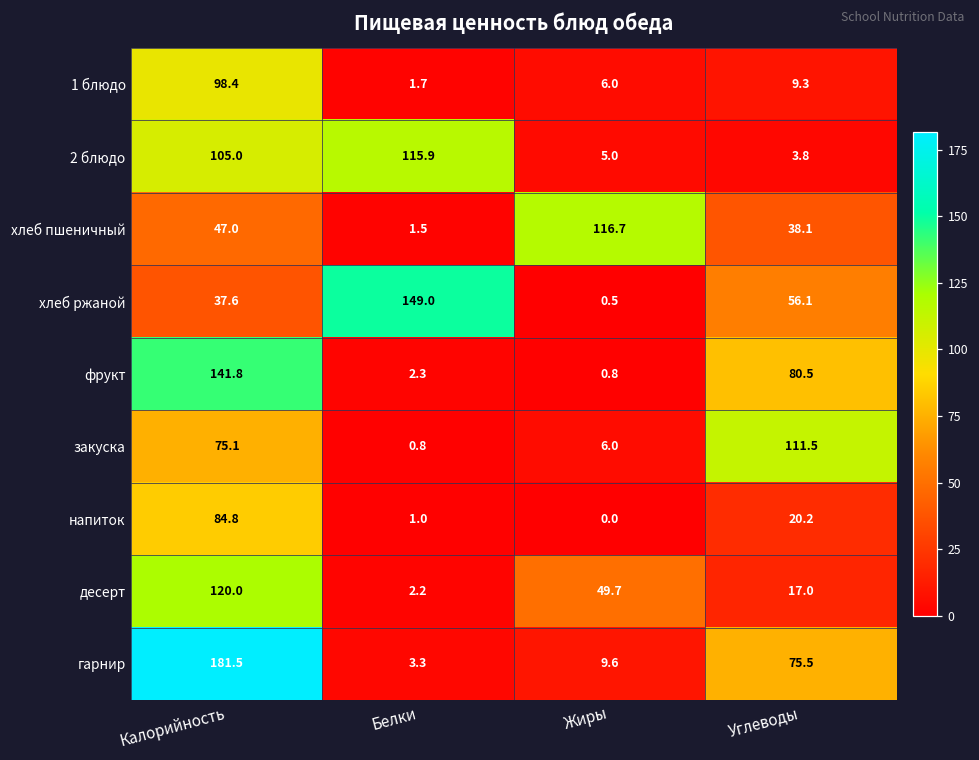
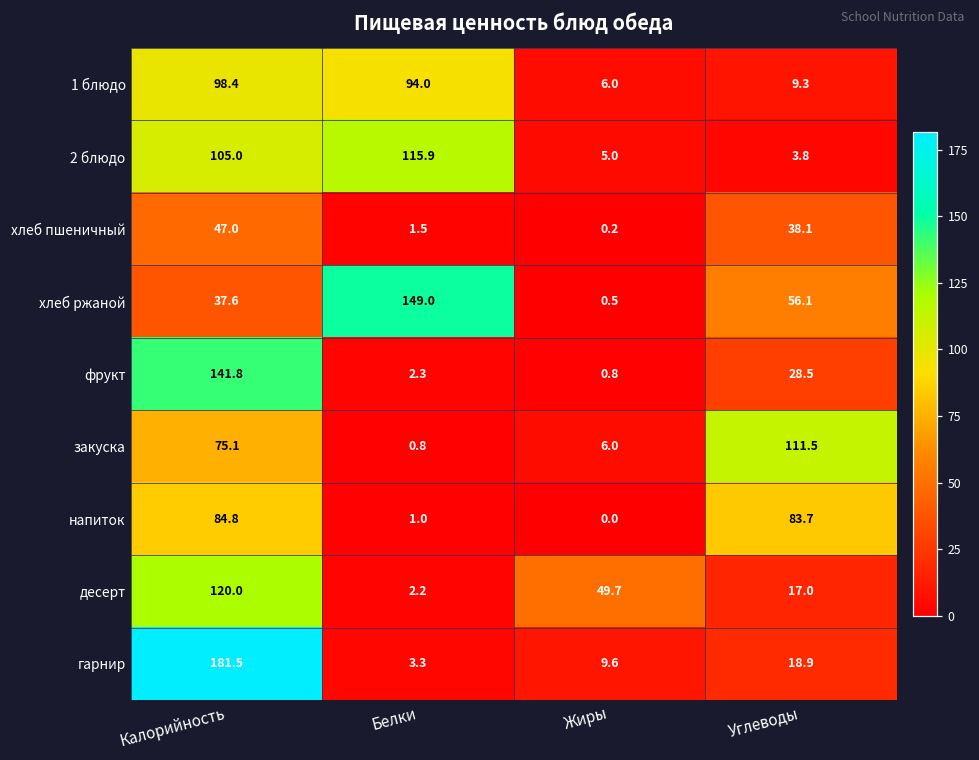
1 блюдо, Белки: 1.7 -> 94.0
хлеб пшеничный, Жиры: 116.7 -> 0.2
фрукт, Углеводы: 80.5 -> 28.5
напиток, Углеводы: 20.2 -> 83.7
гарнир, Углеводы: 75.5 -> 18.9
